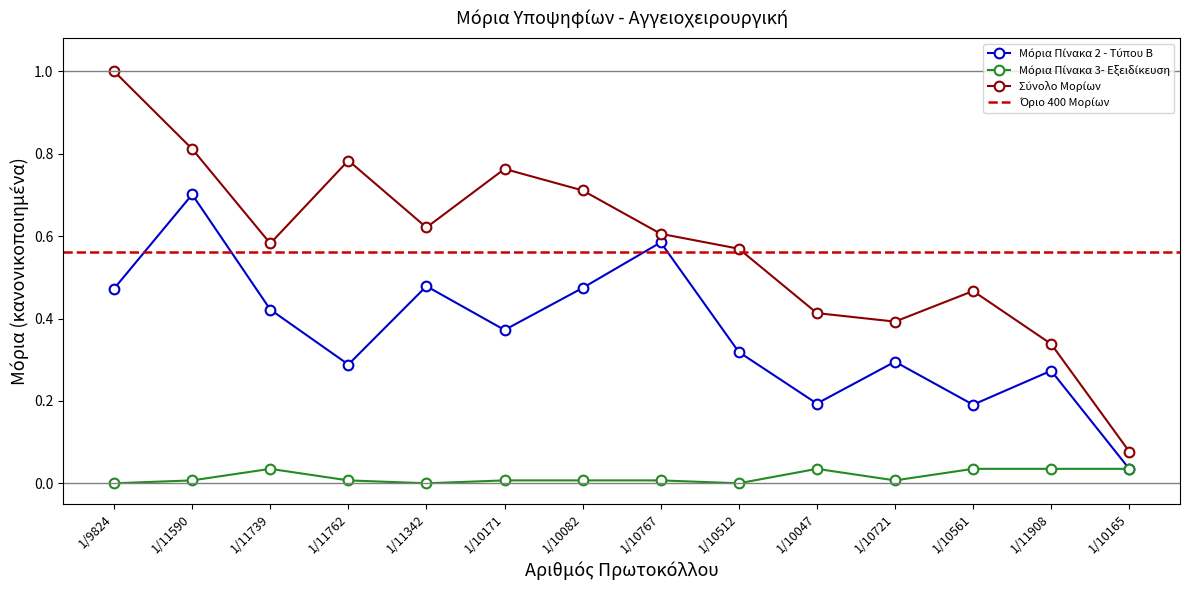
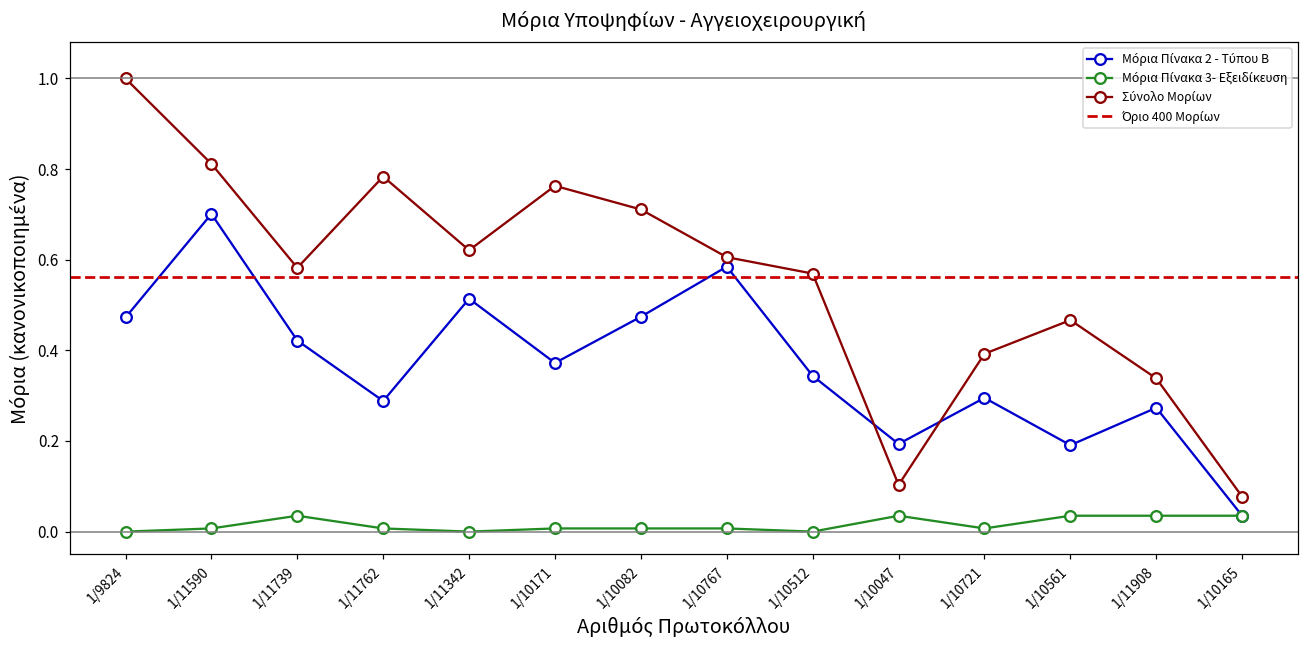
Μόρια Πίνακα 2 - Τύπου Β, 1/11342: 0.48 -> 0.51
Μόρια Πίνακα 2 - Τύπου Β, 1/10512: 0.32 -> 0.34
Σύνολο Μορίων, 1/10047: 0.41 -> 0.10
